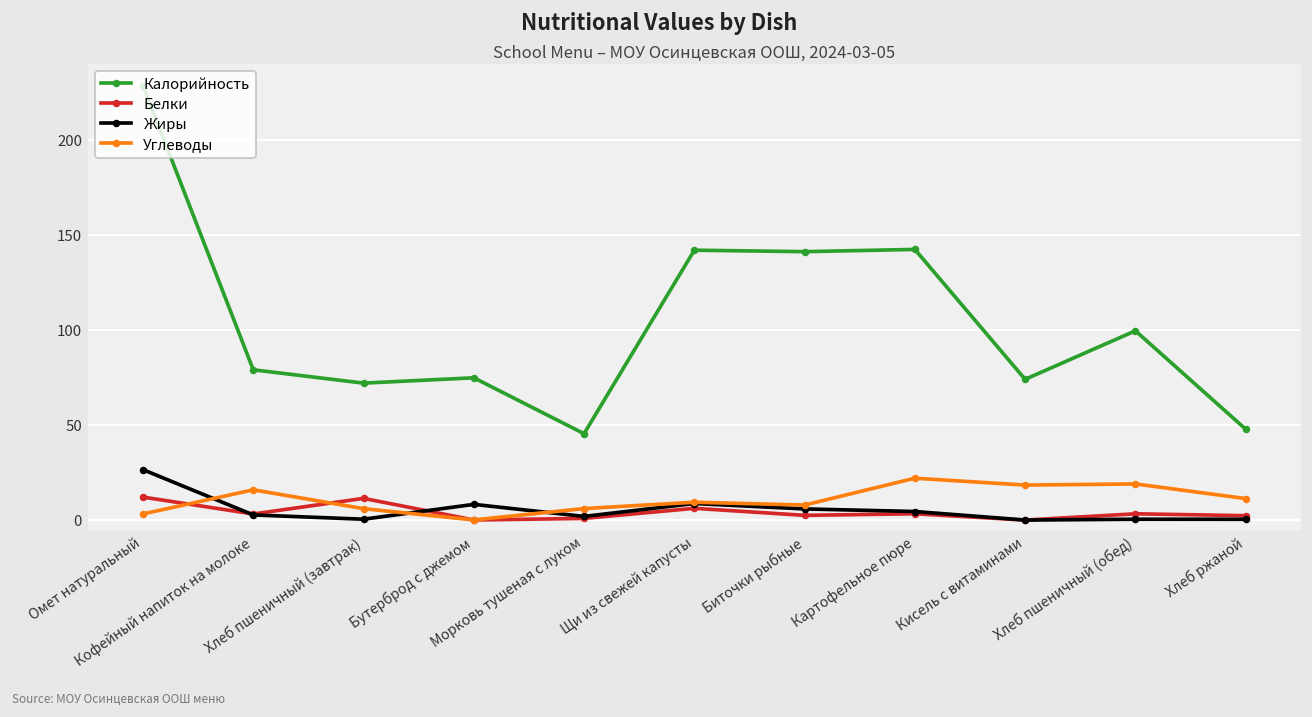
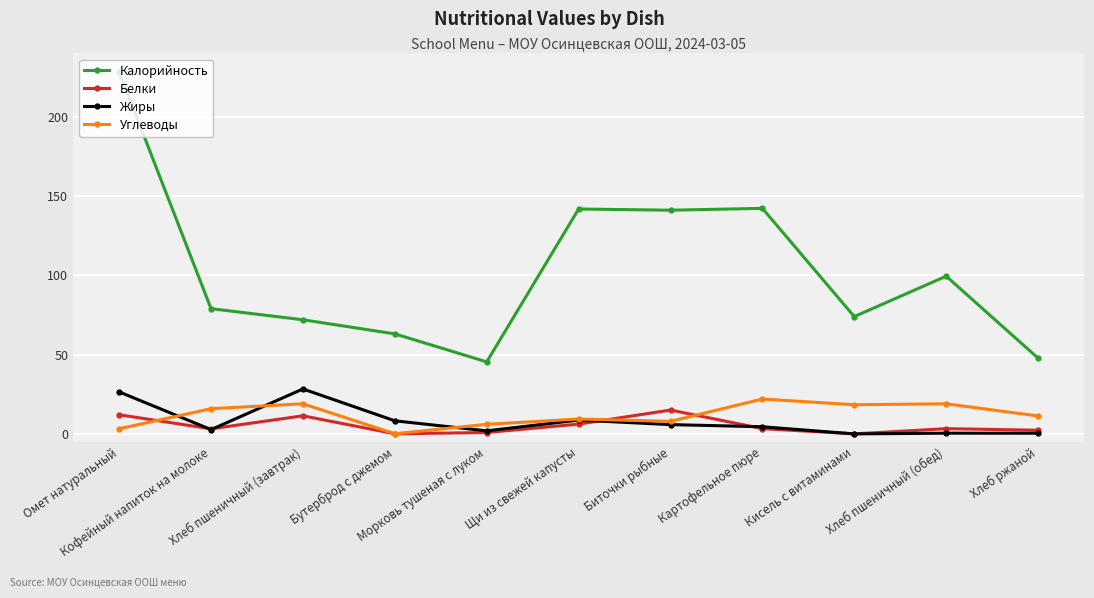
Жиры, Хлеб пшеничный (завтрак): 0 -> 28
Углеводы, Хлеб пшеничный (завтрак): 6 -> 19
Калорийность, Бутерброд с джемом: 75 -> 63
Белки, Биточки рыбные: 2 -> 15
